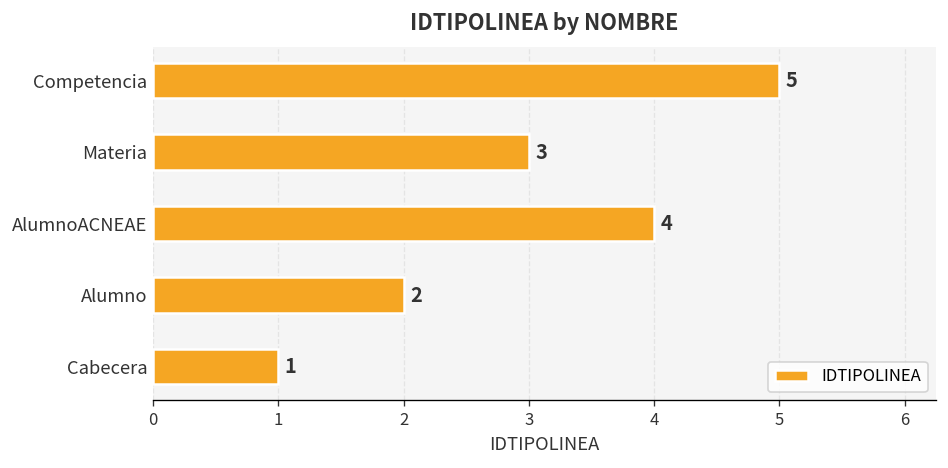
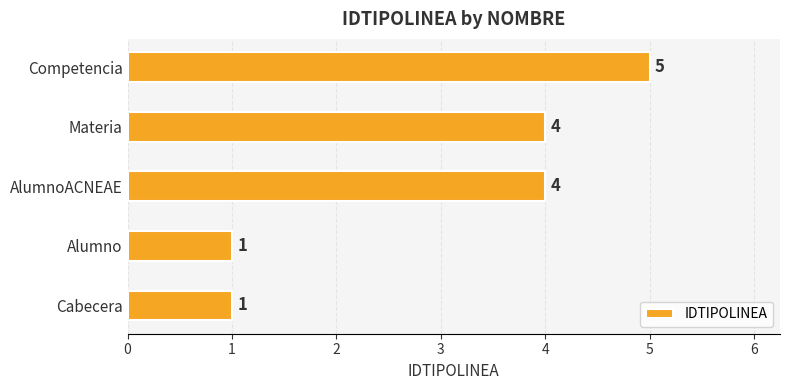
Materia: 3 -> 4
Alumno: 2 -> 1
